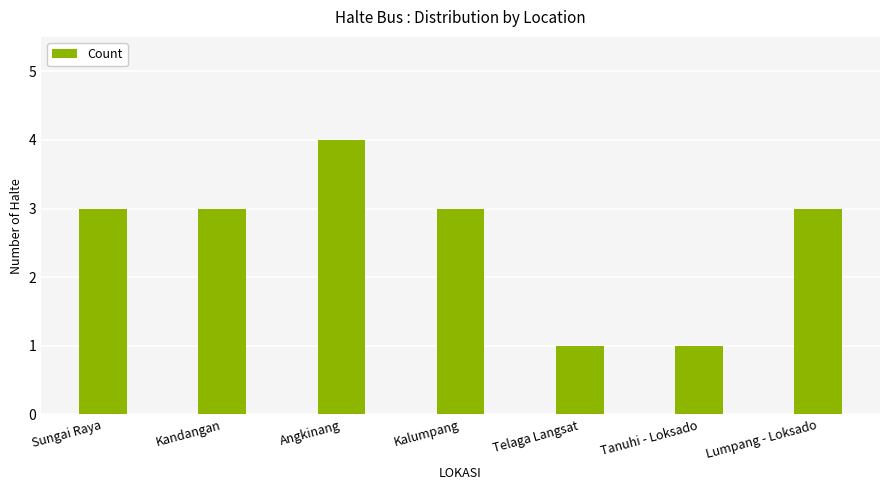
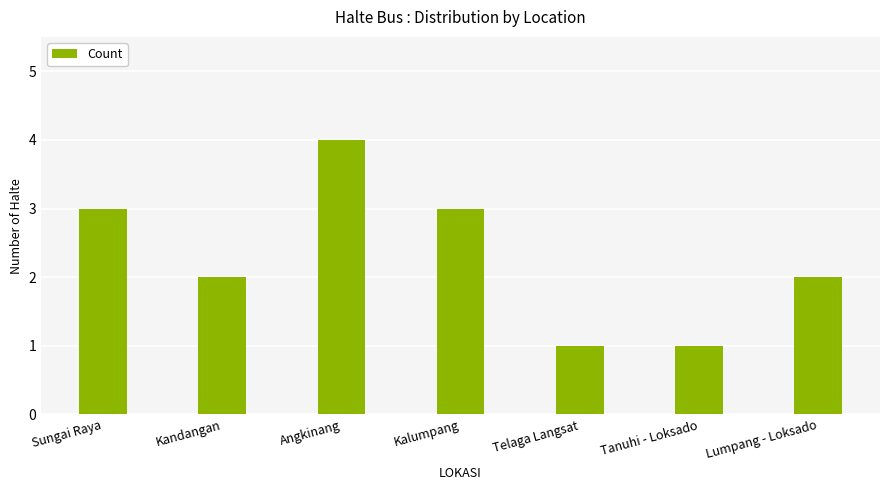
Kandangan: 3 -> 2
Lumpang - Loksado: 3 -> 2
